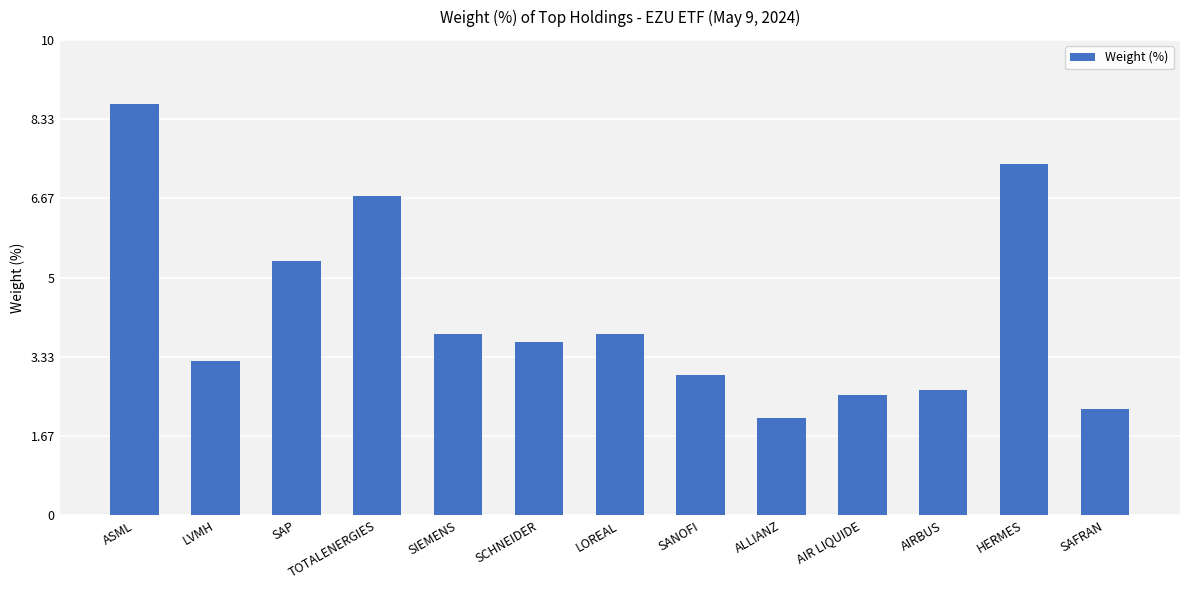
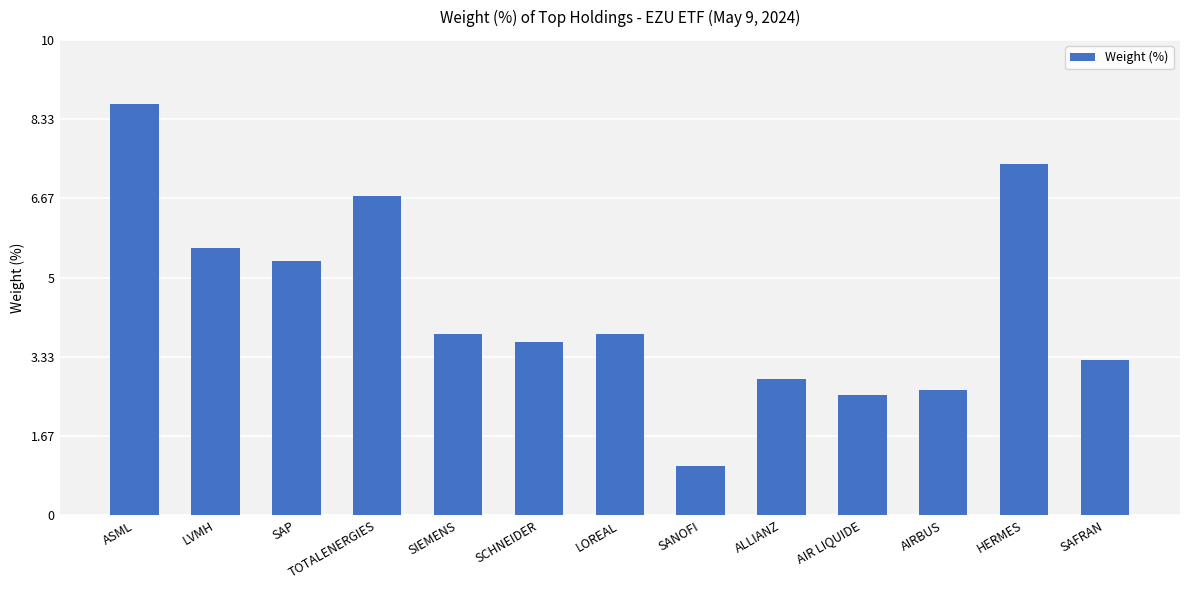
LVMH: 3.2 -> 5.6
SANOFI: 3.0 -> 1.0
ALLIANZ: 2.0 -> 2.9
SAFRAN: 2.2 -> 3.3
